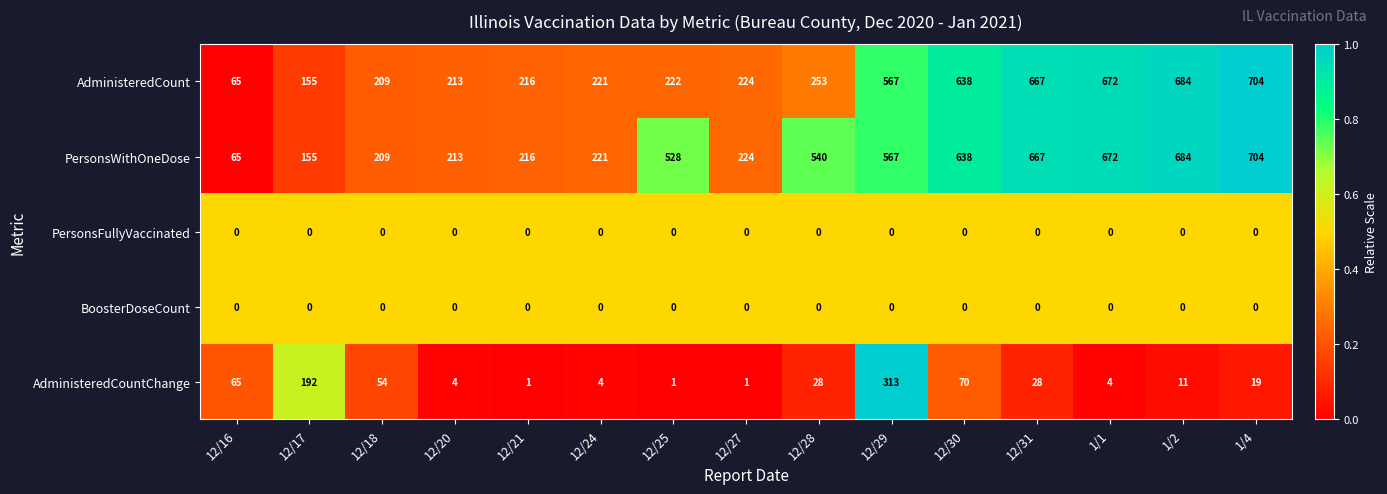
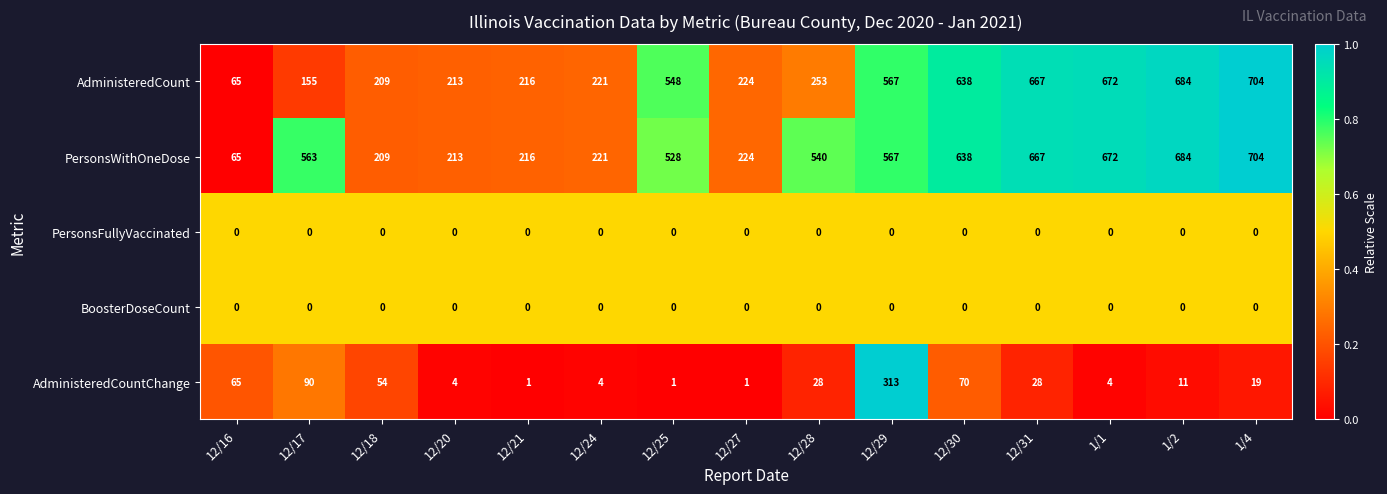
AdministeredCount, 12/25: 222 -> 548
PersonsWithOneDose, 12/17: 155 -> 563
AdministeredCountChange, 12/17: 192 -> 90
